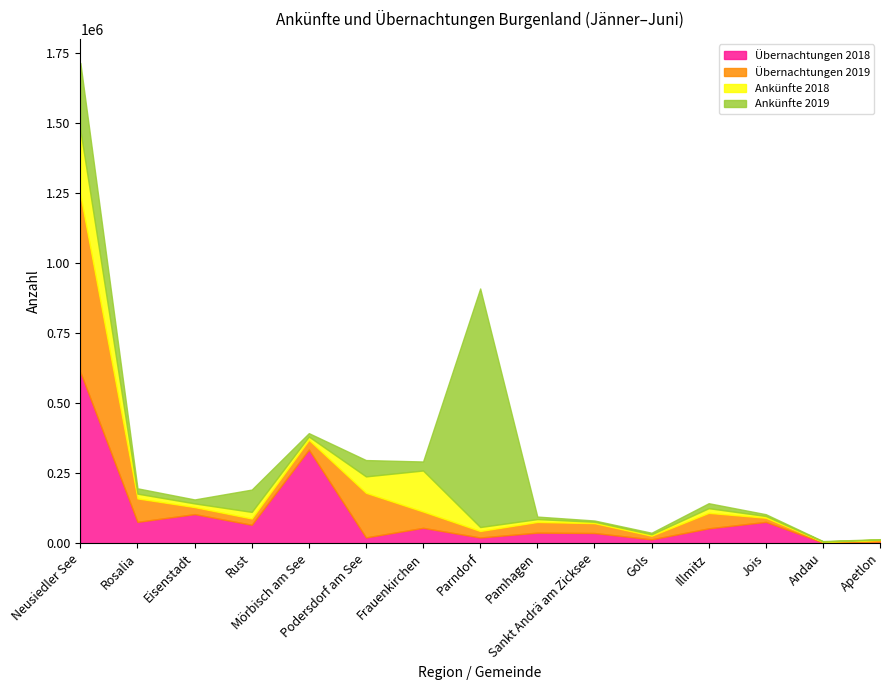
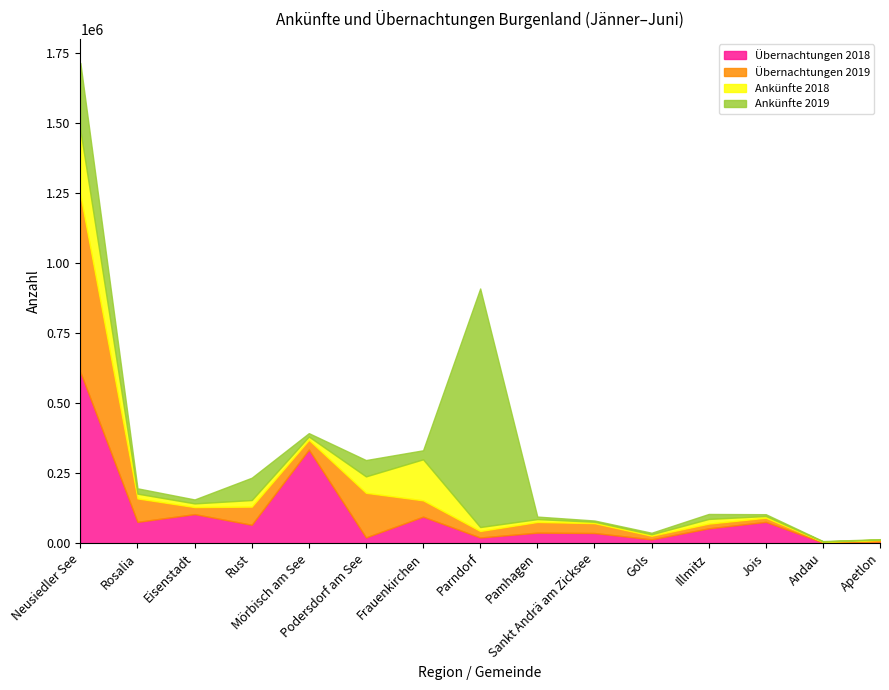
Übernachtungen 2019, Rust: 20000 -> 60000
Übernachtungen 2018, Frauenkirchen: 50000 -> 90000
Übernachtungen 2019, Illmitz: 60000 -> 20000
